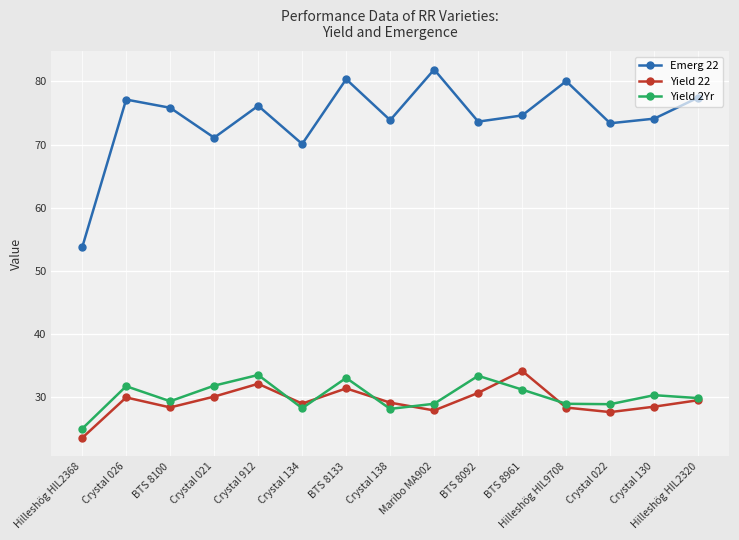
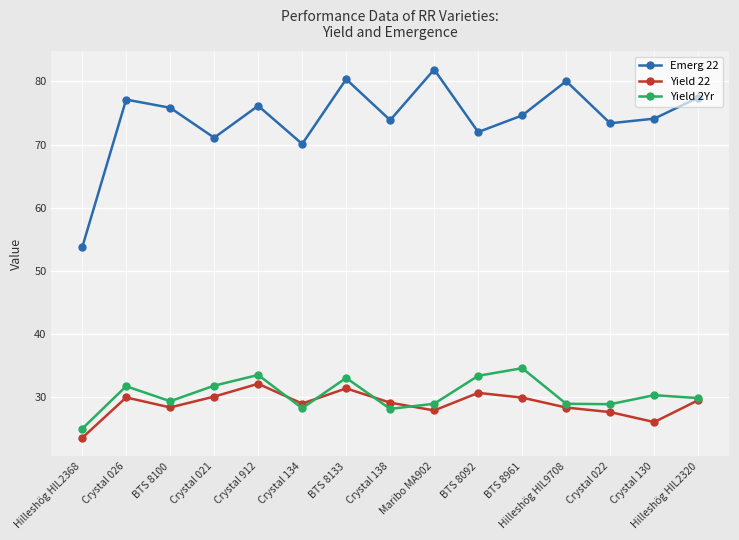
Emerg 22, BTS 8092: 74 -> 72
Yield 22, BTS 8961: 34 -> 30
Yield 2Yr, BTS 8961: 31 -> 35
Yield 22, Crystal 130: 29 -> 26
